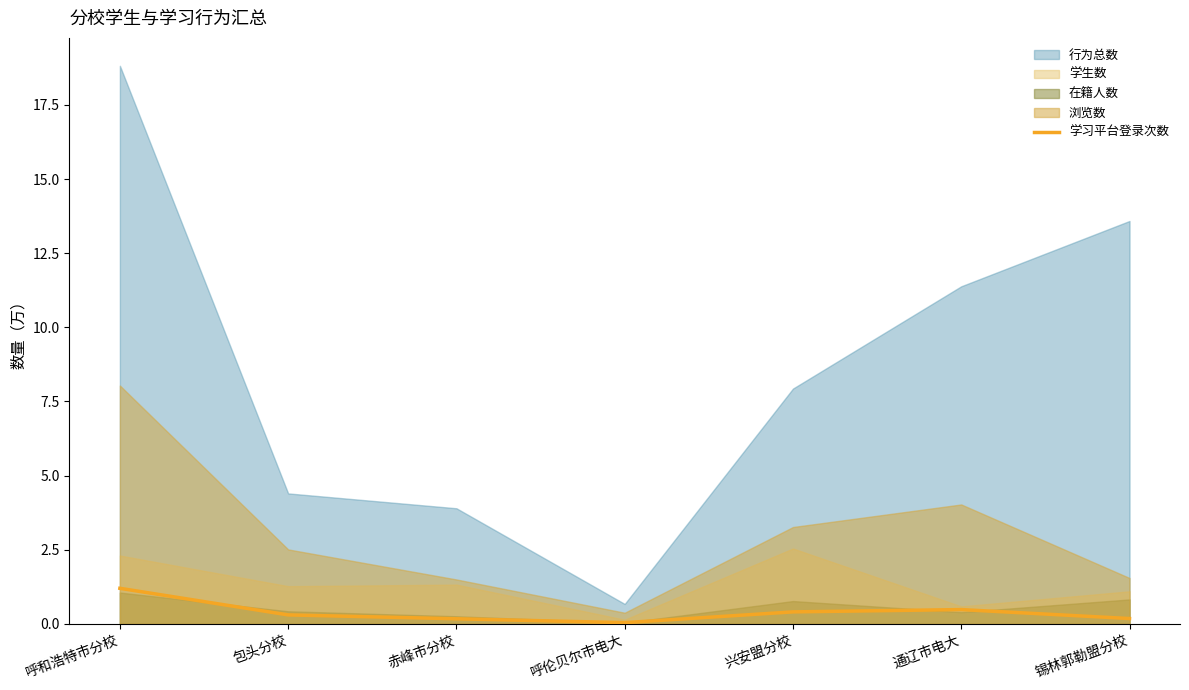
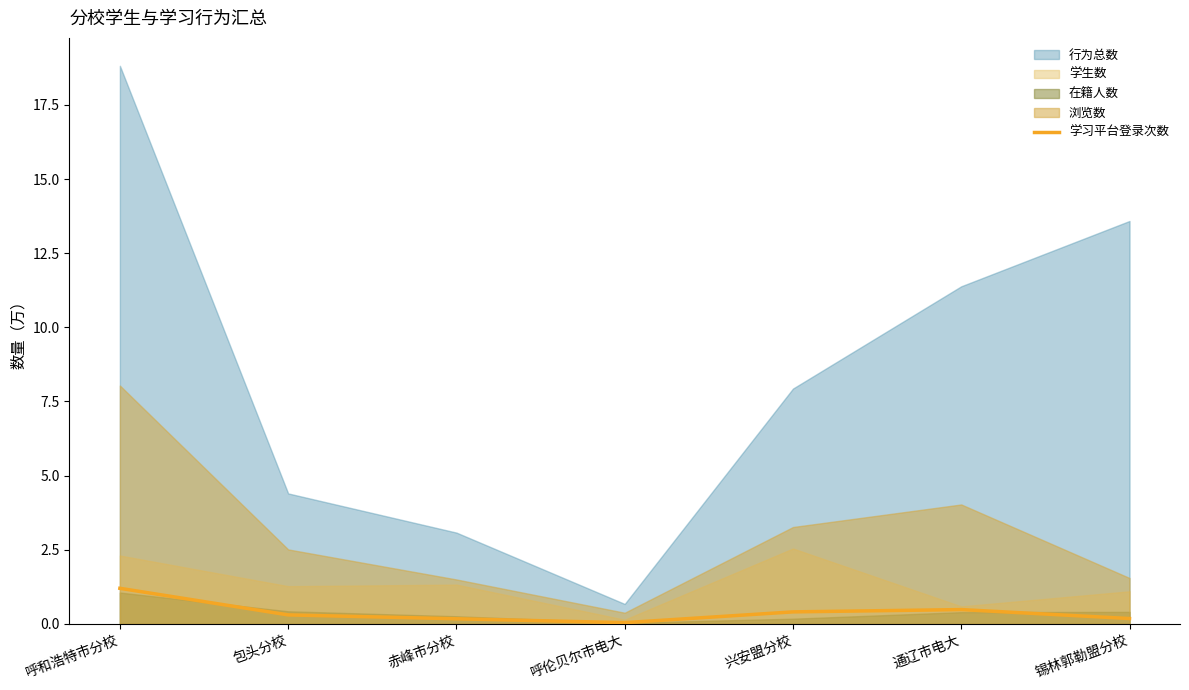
行为总数, 赤峰市分校: 3.9 -> 3.1
在籍人数, 兴安盟分校: 0.8 -> 0.2
在籍人数, 锡林郭勒盟分校: 0.8 -> 0.4
